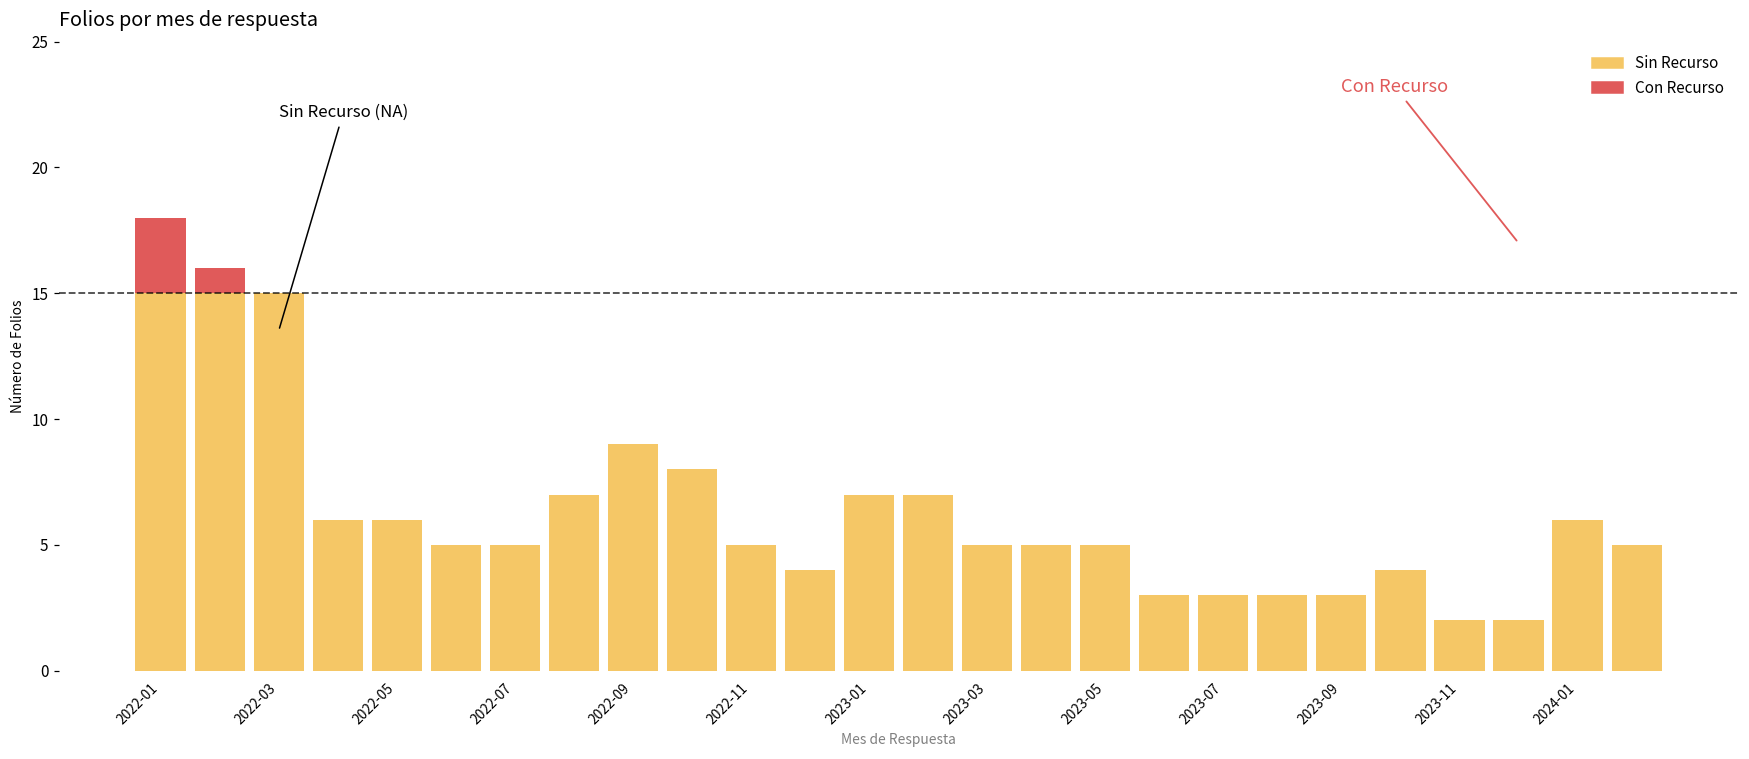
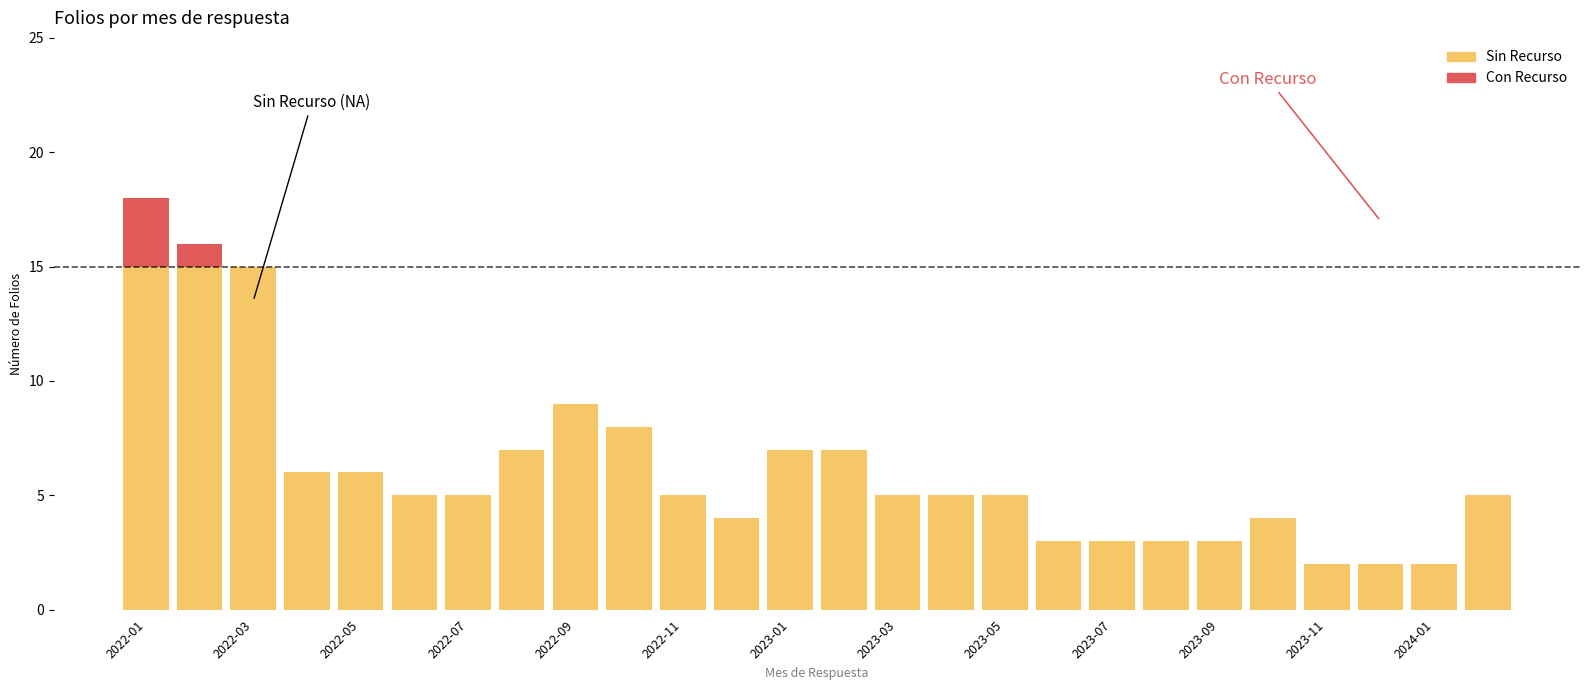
2024-01: 6 -> 2
